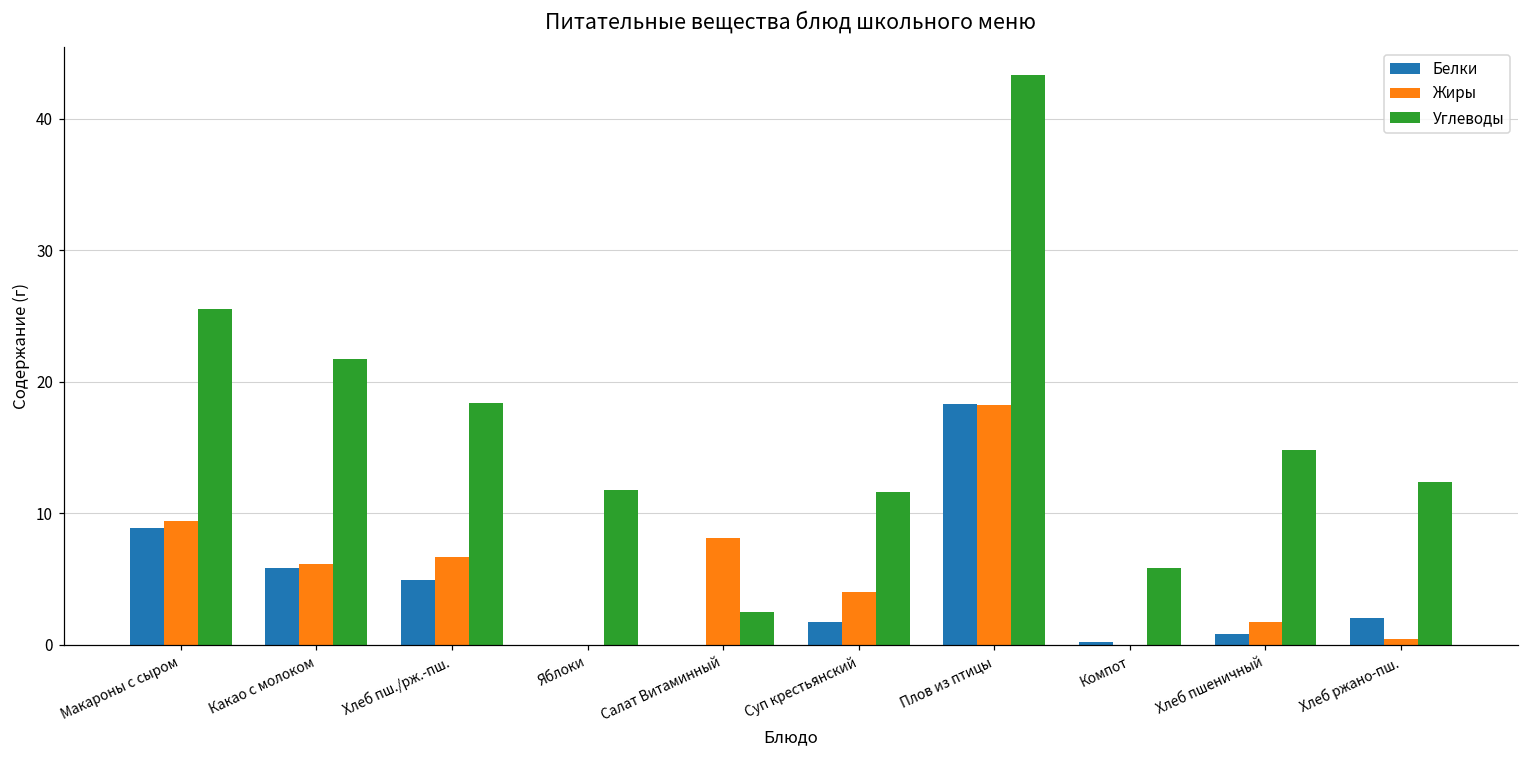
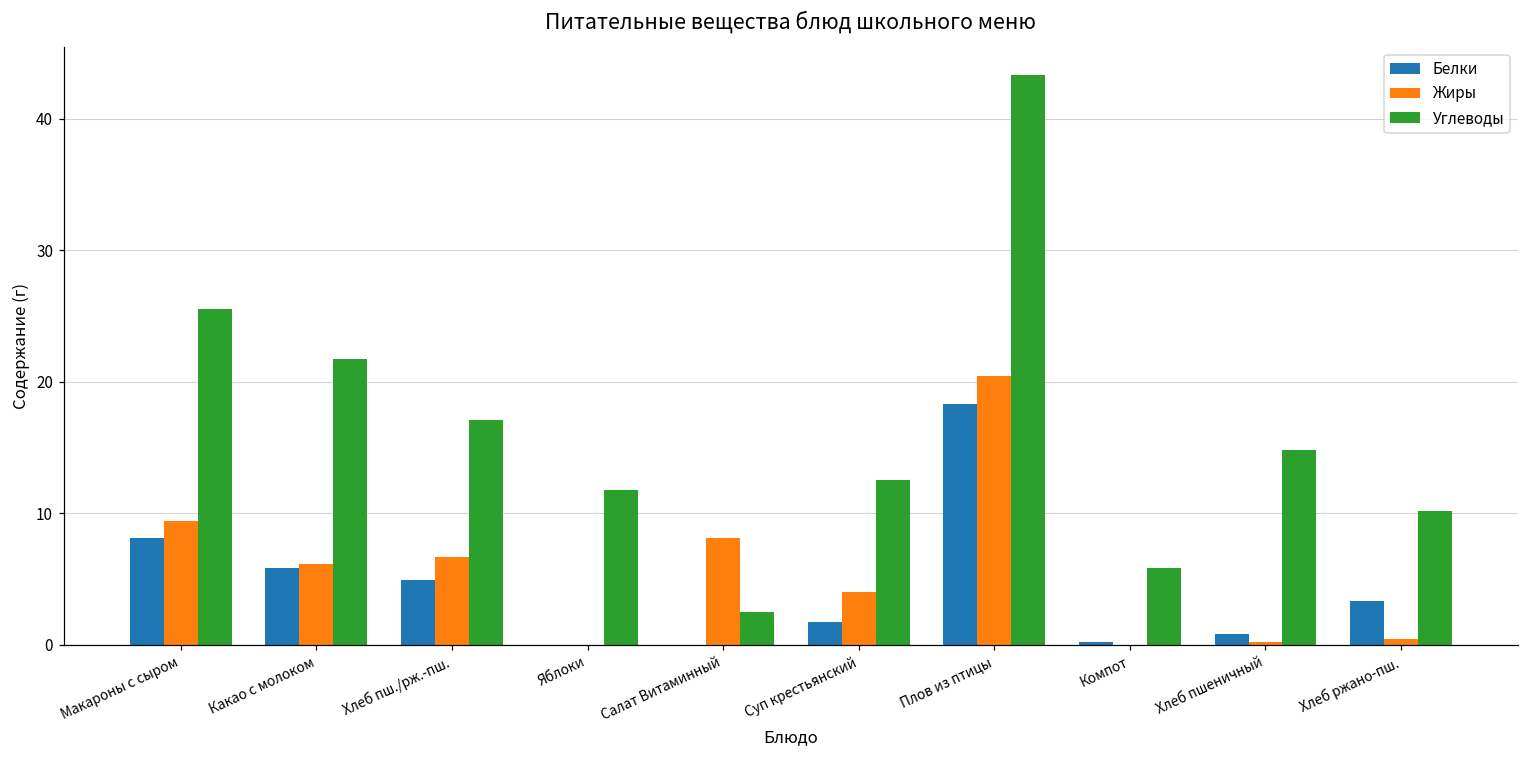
Белки, Макароны с сыром: 8.9 -> 8.1
Углеводы, Хлеб пш./рж.-пш.: 18.4 -> 17.1
Углеводы, Суп крестьянский: 11.6 -> 12.5
Жиры, Плов из птицы: 18.2 -> 20.4
Жиры, Хлеб пшеничный: 1.7 -> 0.2
Белки, Хлеб ржано-пш.: 2.0 -> 3.3
Углеводы, Хлеб ржано-пш.: 12.4 -> 10.2
